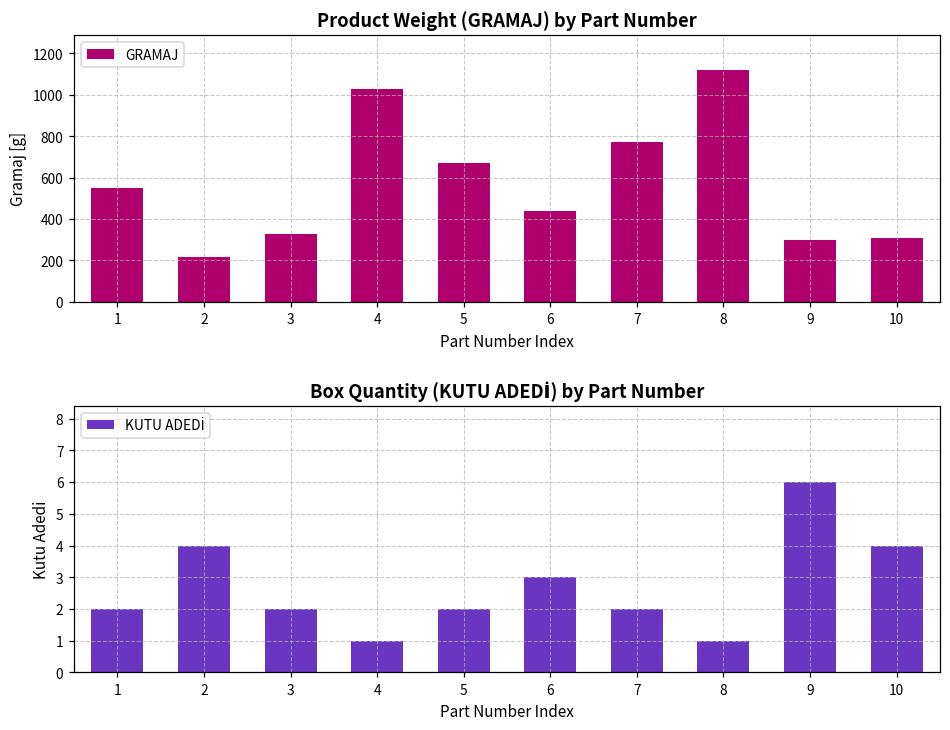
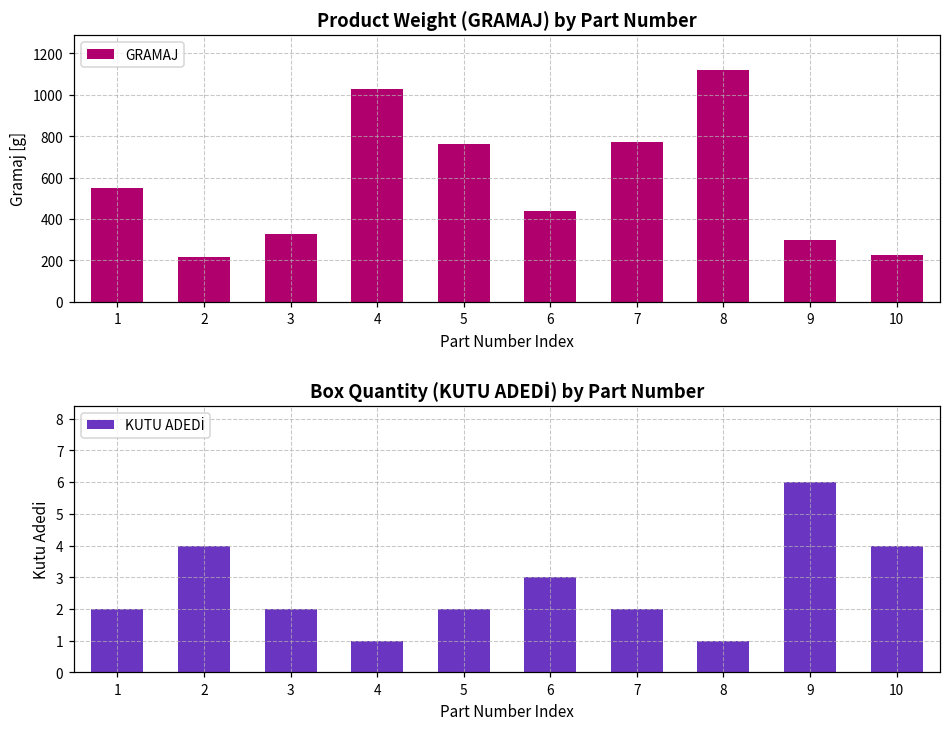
Product Weight (GRAMAJ) by Part Number, 5: 670 -> 760
Product Weight (GRAMAJ) by Part Number, 10: 310 -> 230
